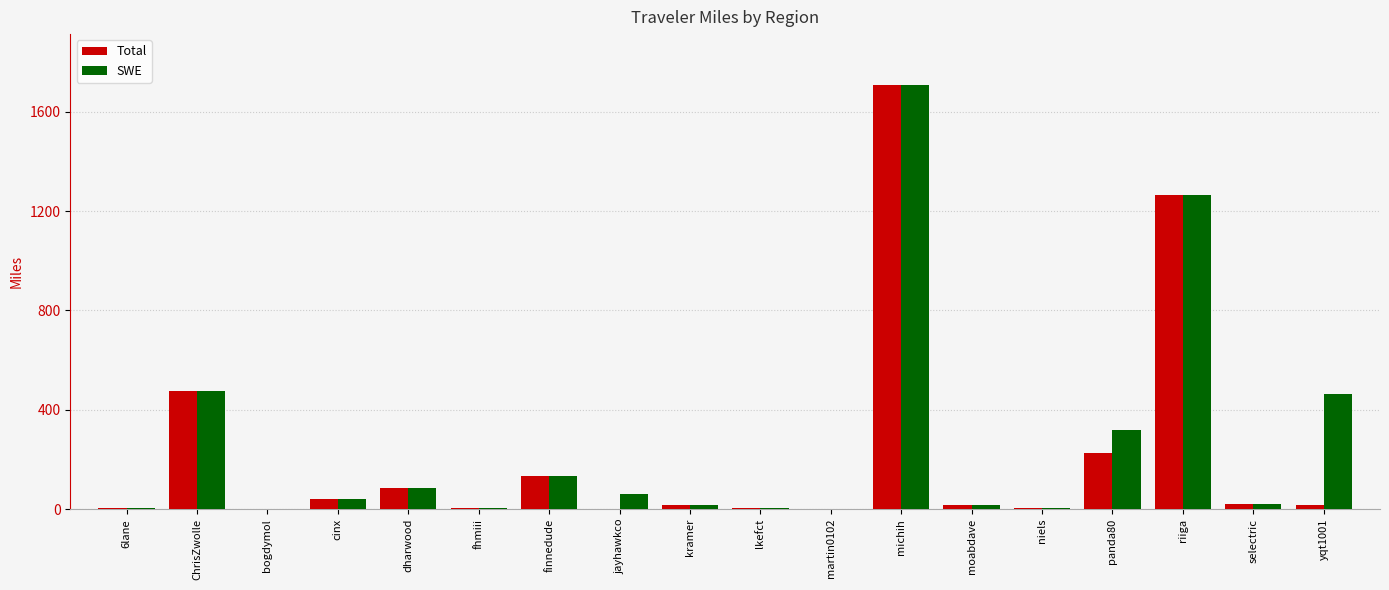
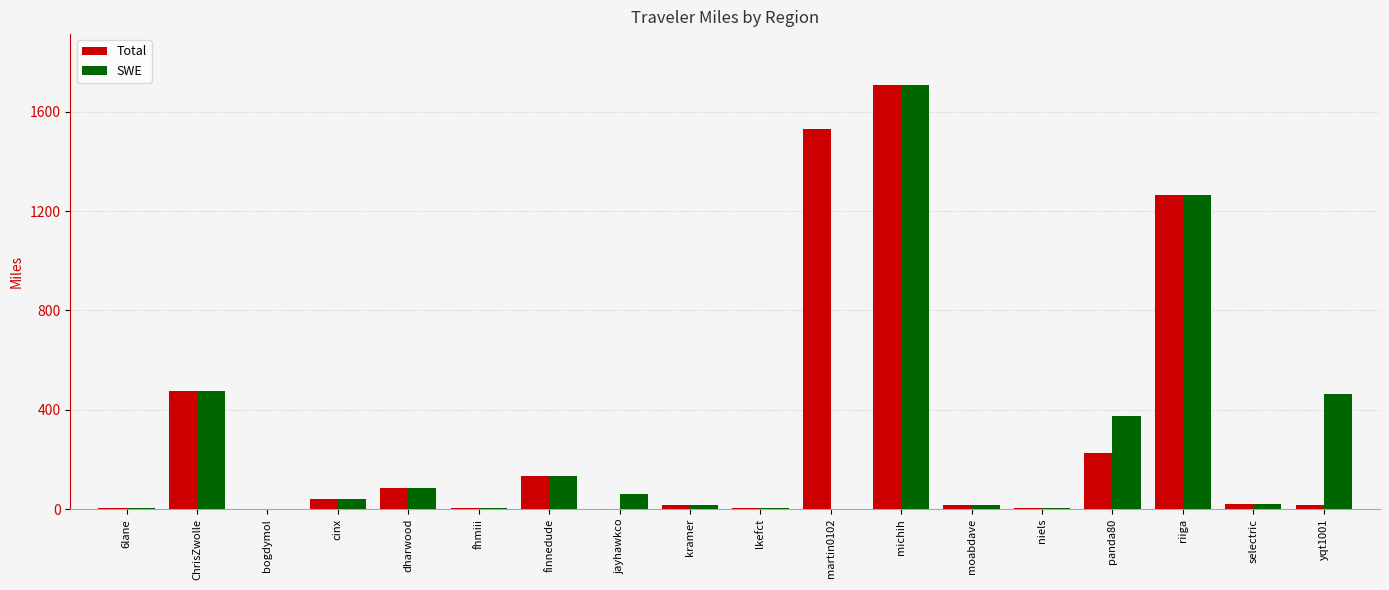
Total, martin0102: 0 -> 1530
SWE, panda80: 320 -> 380
